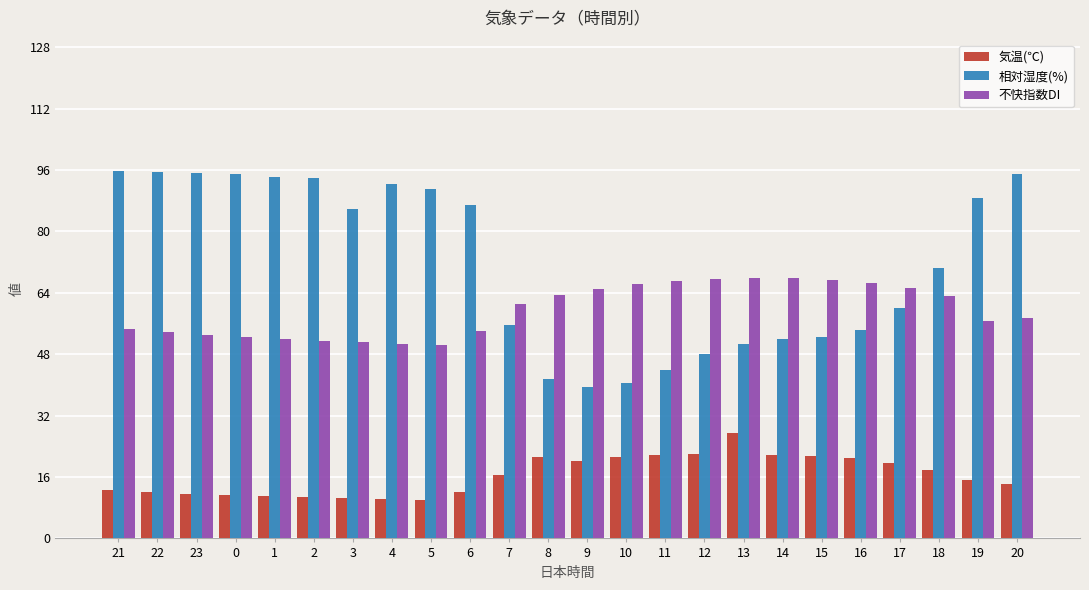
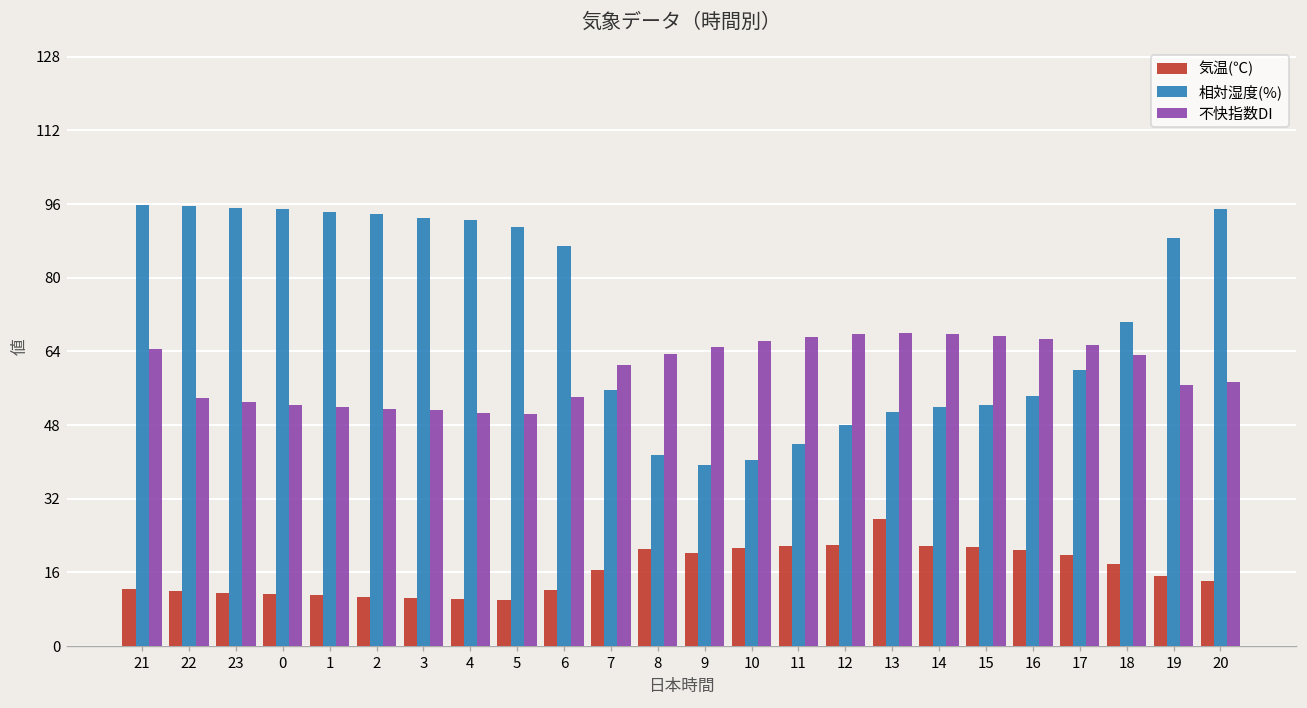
不快指数DI, 21: 55 -> 65
相対湿度(%), 3: 86 -> 93
